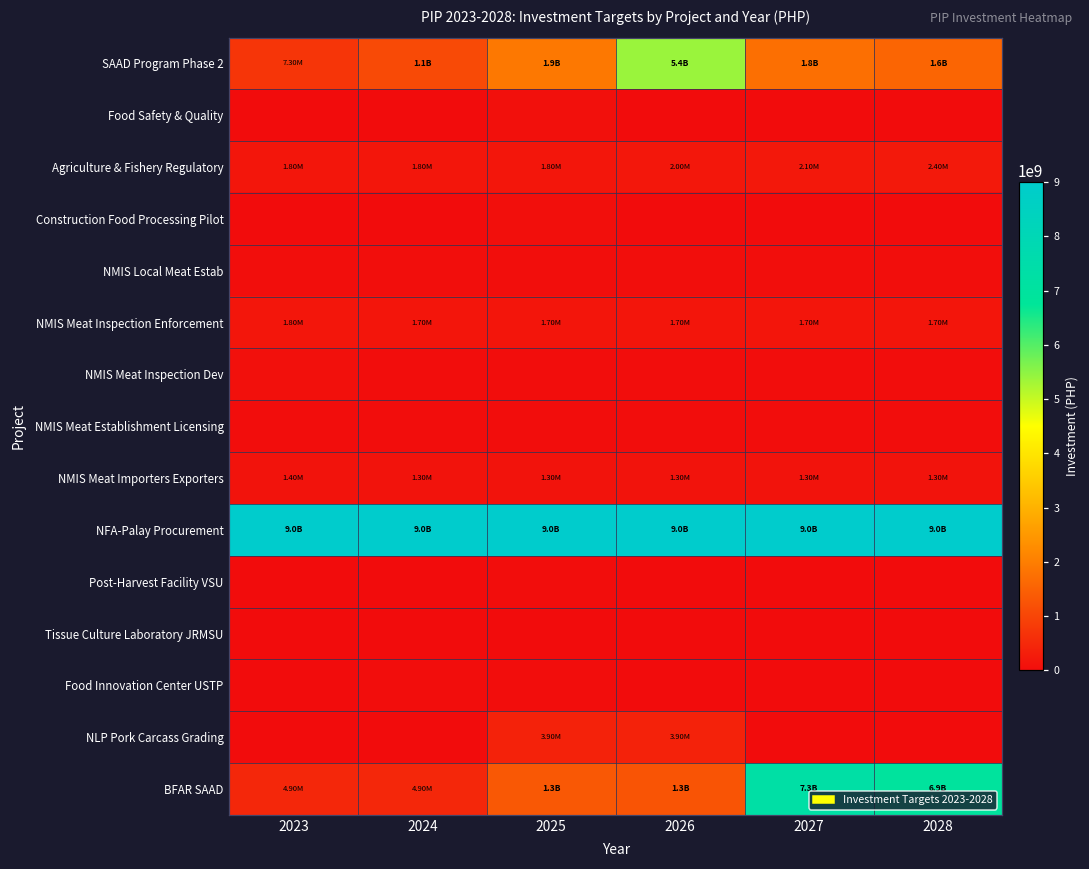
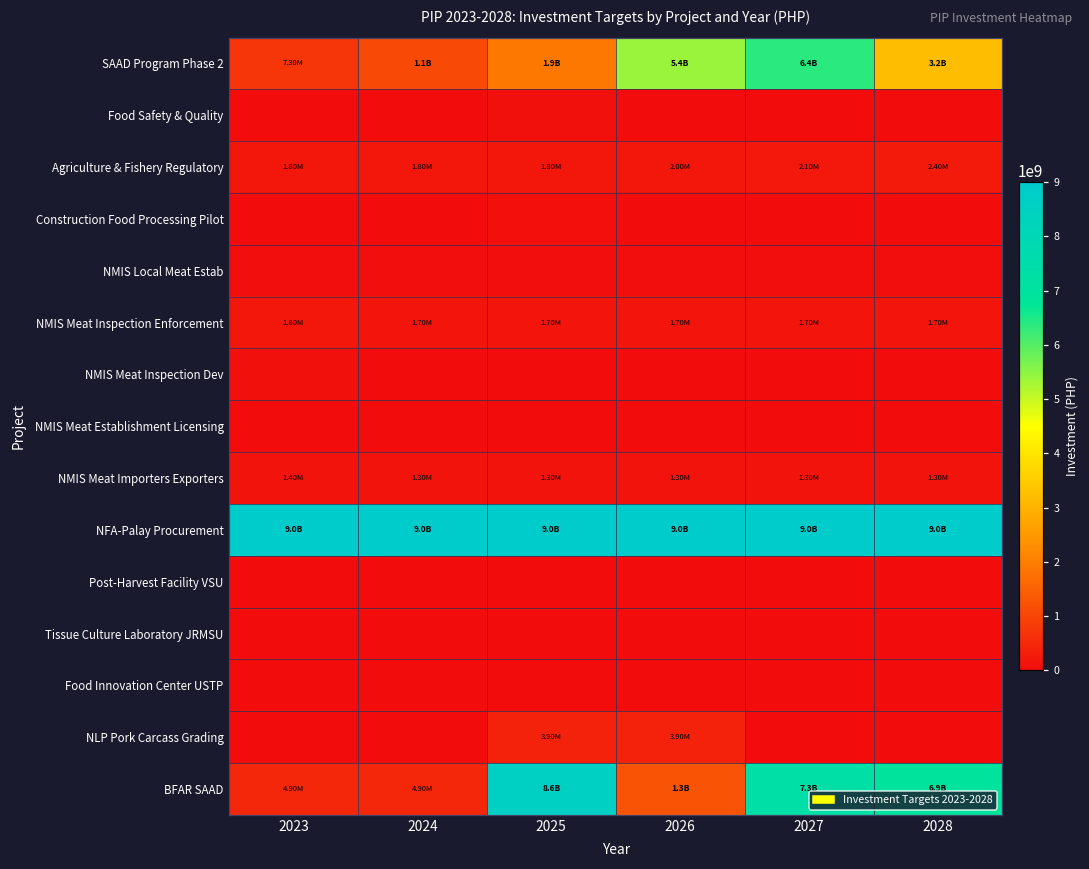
SAAD Program Phase 2, 2027: 1.8B -> 6.4B
SAAD Program Phase 2, 2028: 1.6B -> 3.2B
BFAR SAAD, 2025: 1.3B -> 8.6B
